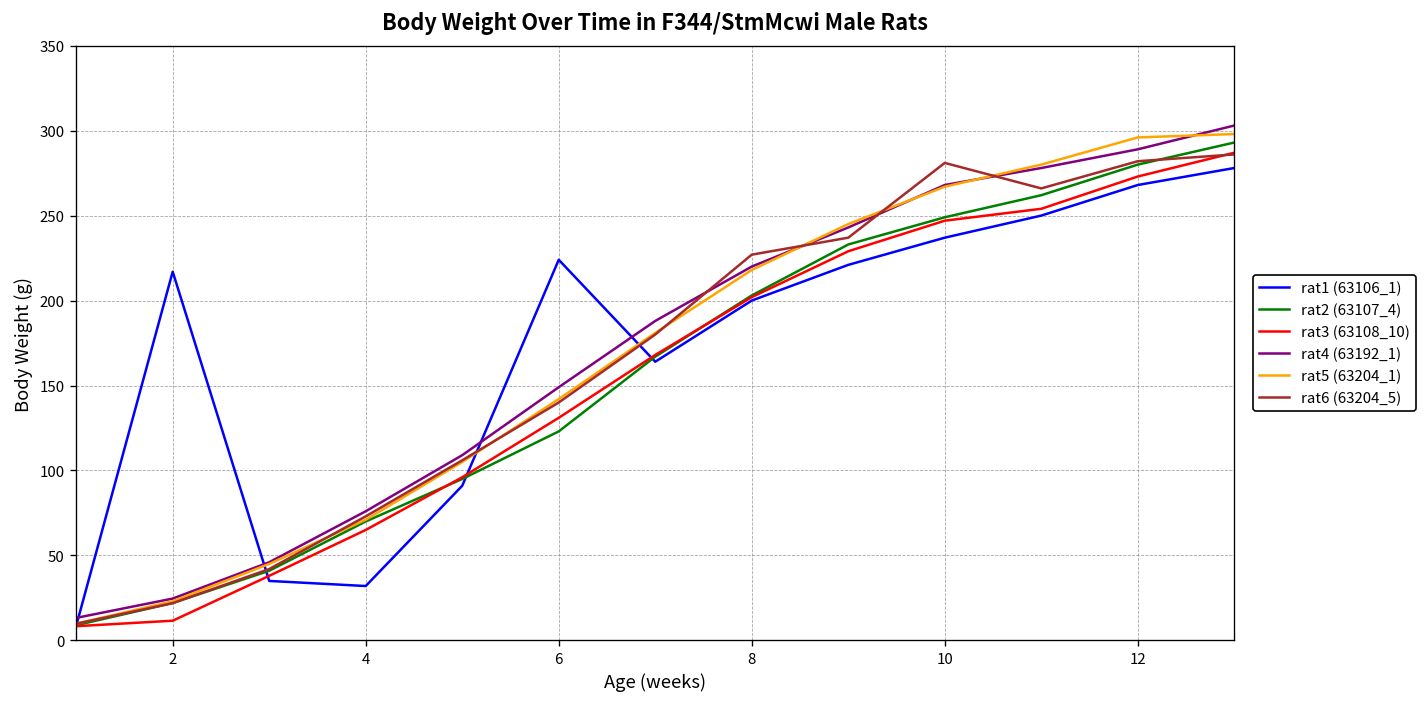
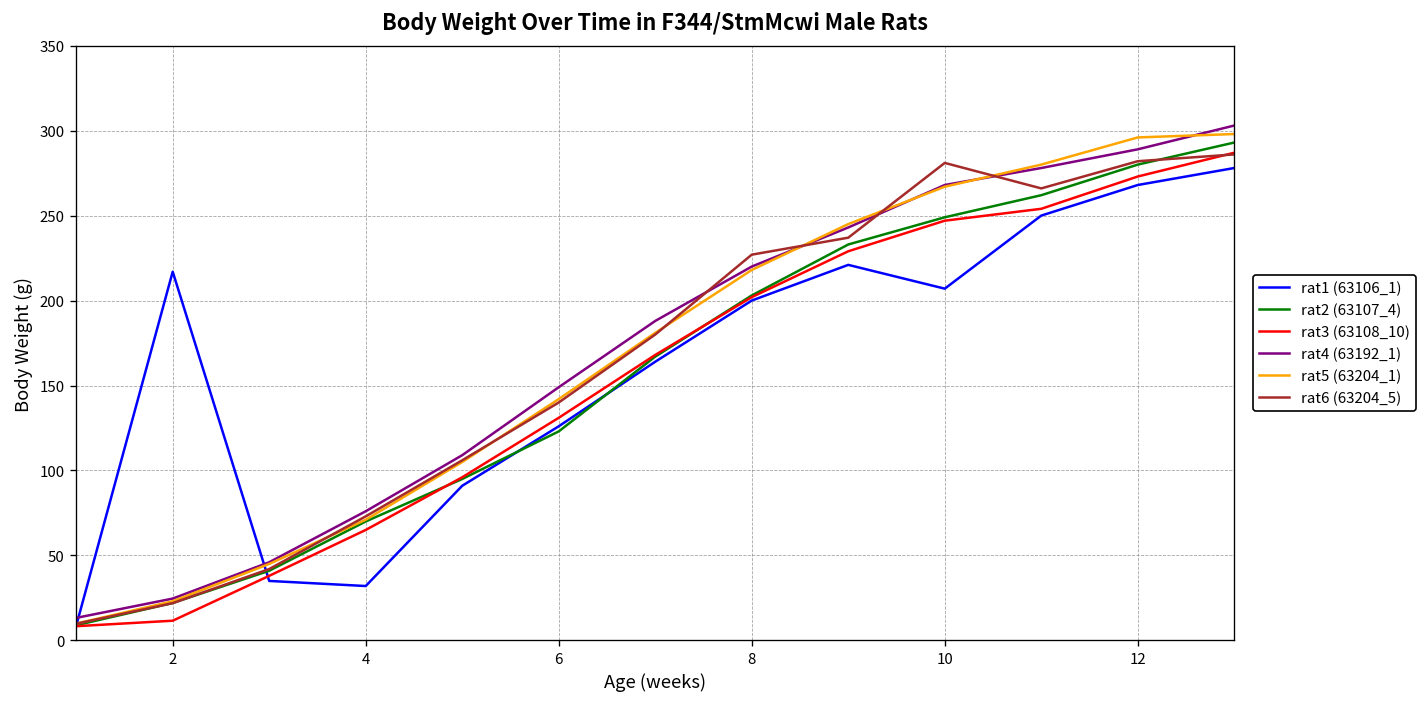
rat1 (63106_1), 6: 224 -> 126
rat1 (63106_1), 10: 237 -> 207
